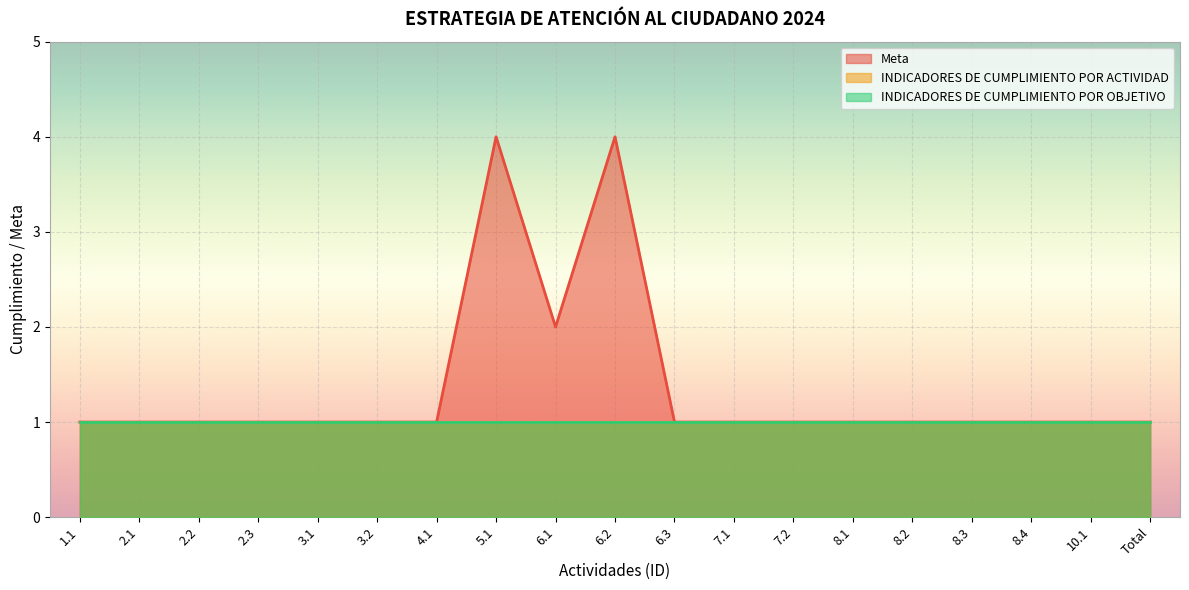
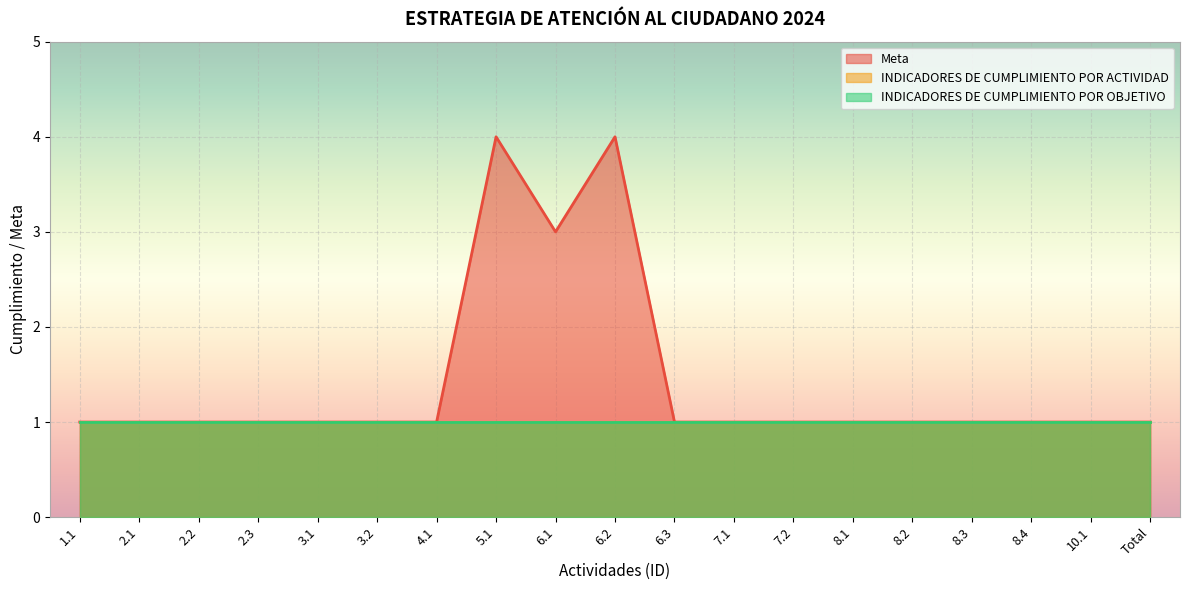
Meta, 6.1: 2 -> 3
